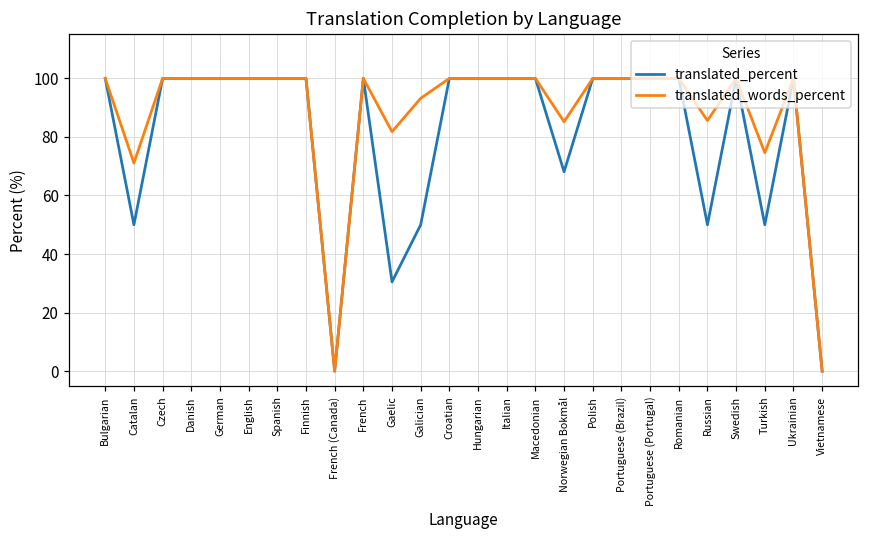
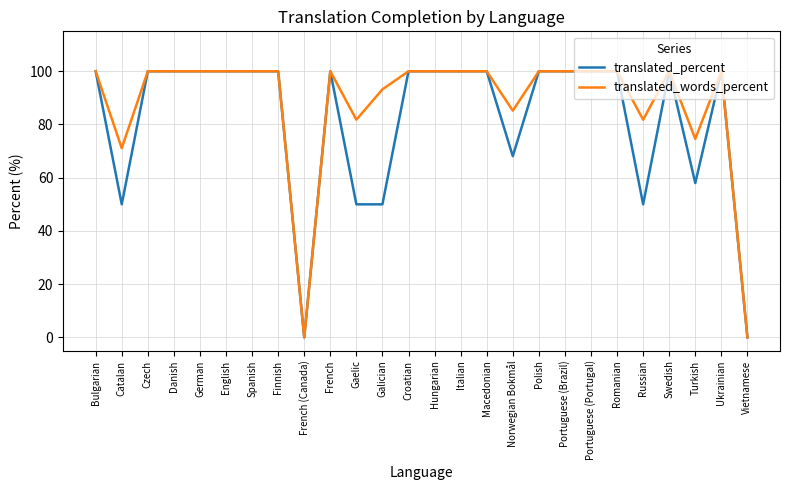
translated_percent, Gaelic: 31 -> 50
translated_words_percent, Russian: 86 -> 82
translated_percent, Turkish: 50 -> 58
